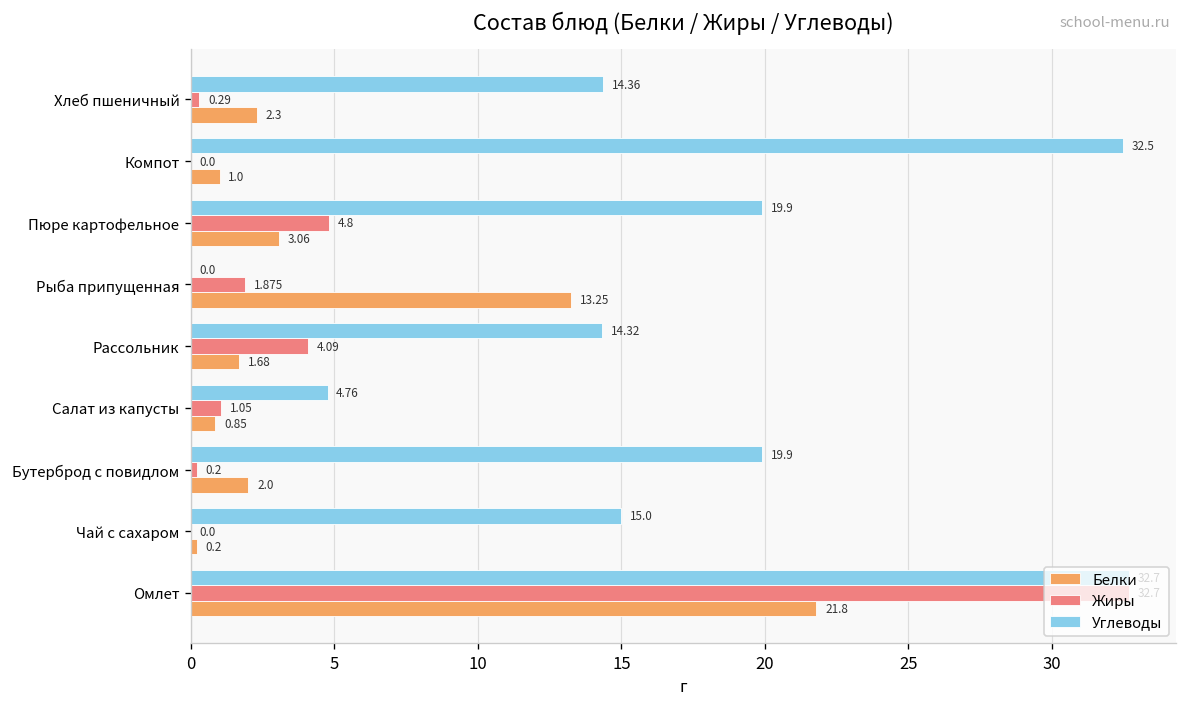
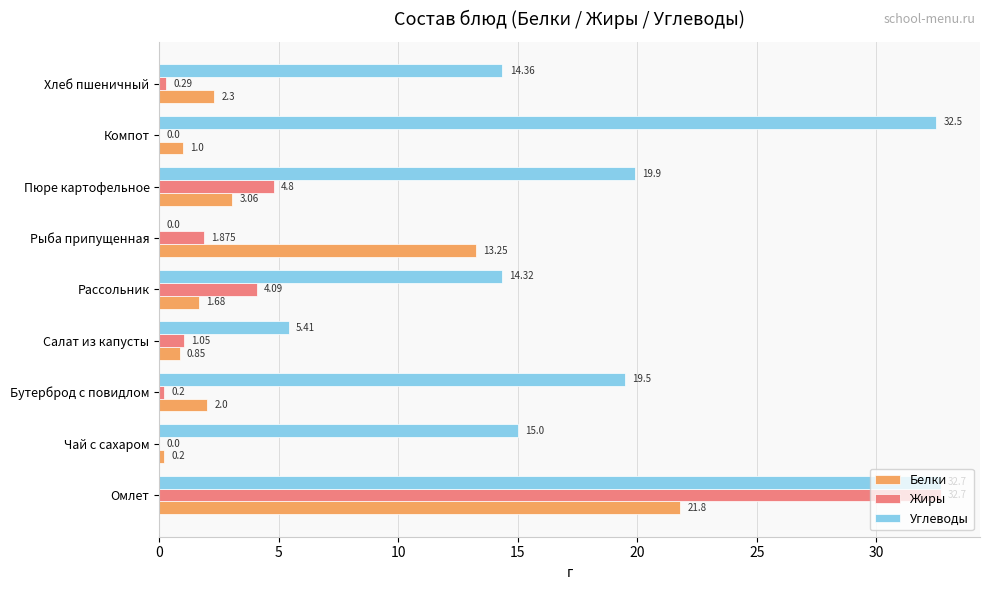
Углеводы, Салат из капусты: 4.76 -> 5.41
Углеводы, Бутерброд с повидлом: 19.9 -> 19.5
